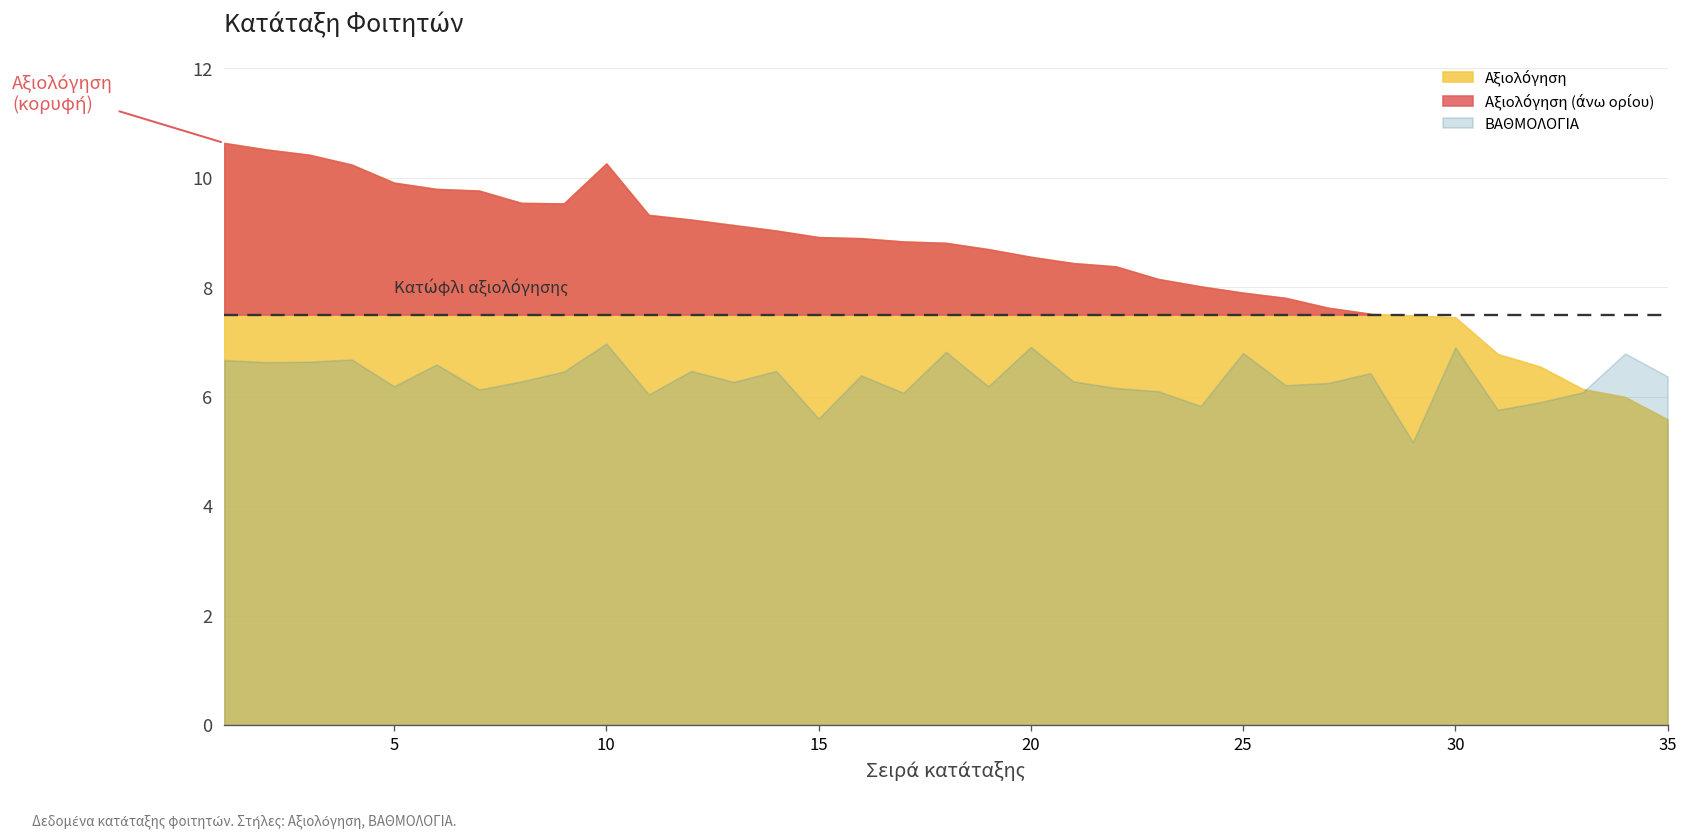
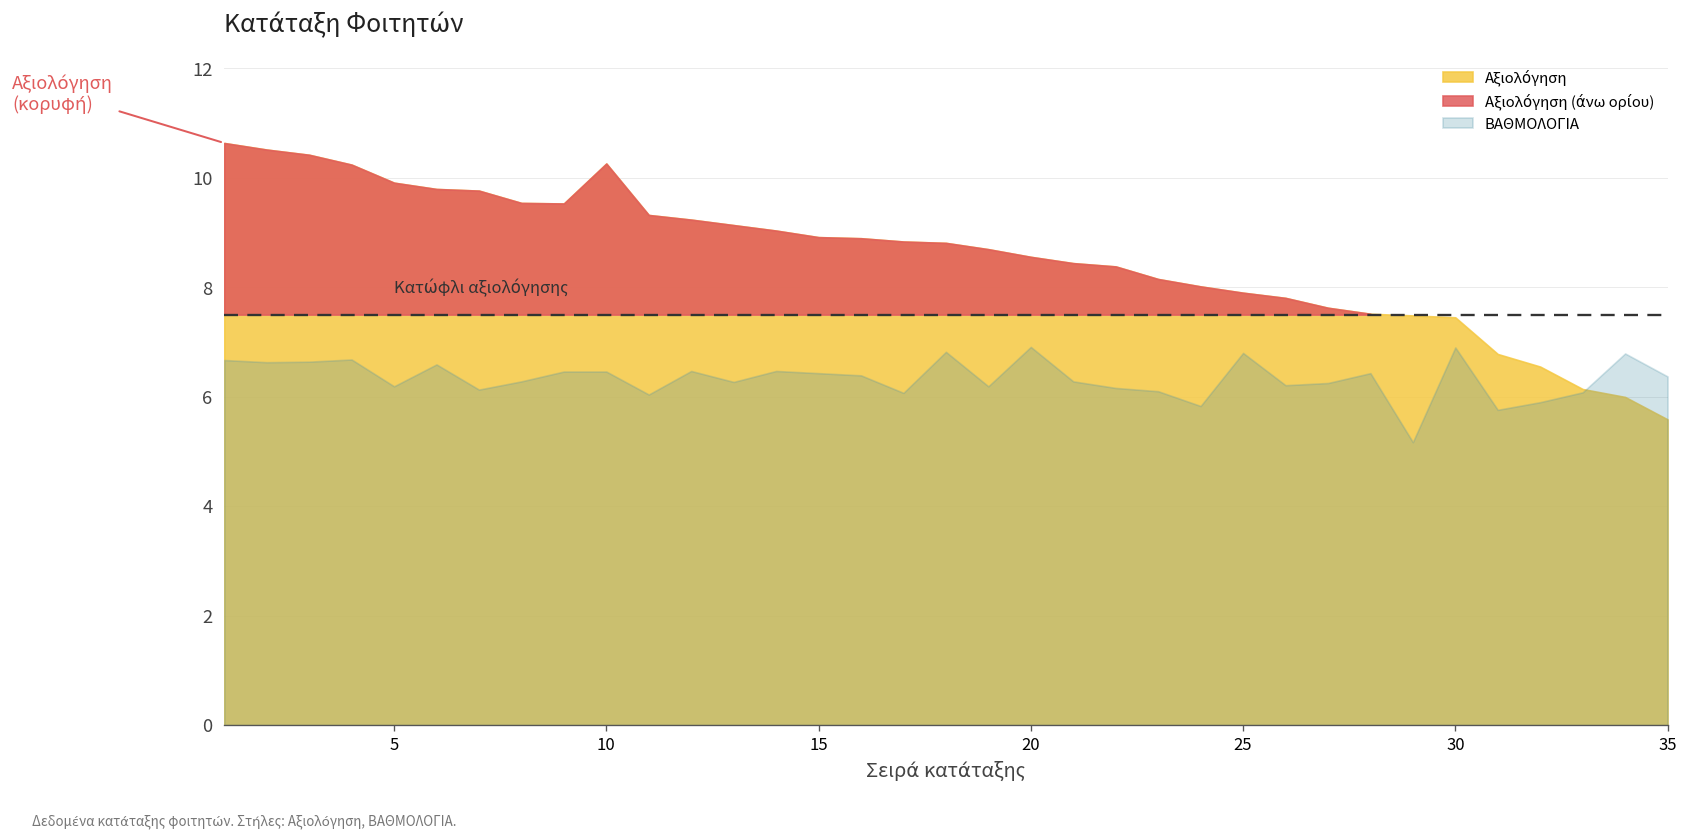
ΒΑΘΜΟΛΟΓΙΑ, 10: 7.0 -> 6.5
ΒΑΘΜΟΛΟΓΙΑ, 15: 5.6 -> 6.4
